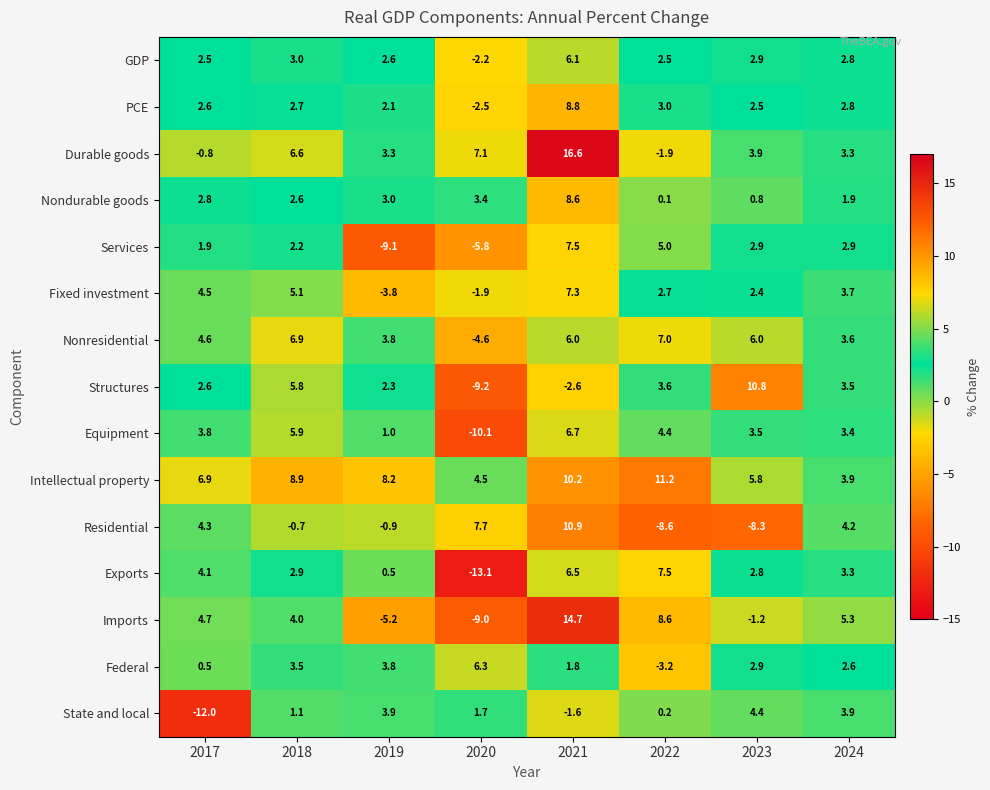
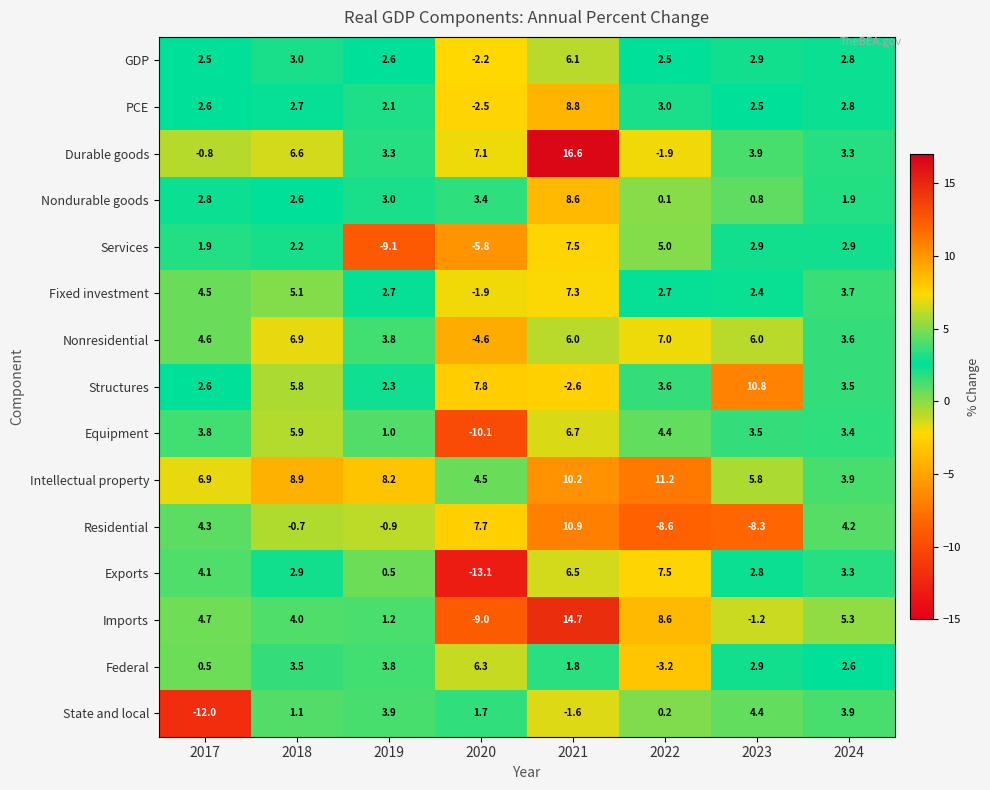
Fixed investment, 2019: -3.8 -> 2.7
Structures, 2020: -9.2 -> 7.8
Imports, 2019: -5.2 -> 1.2
